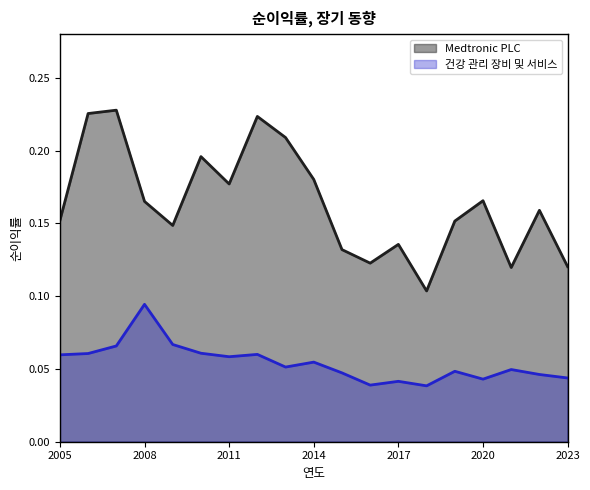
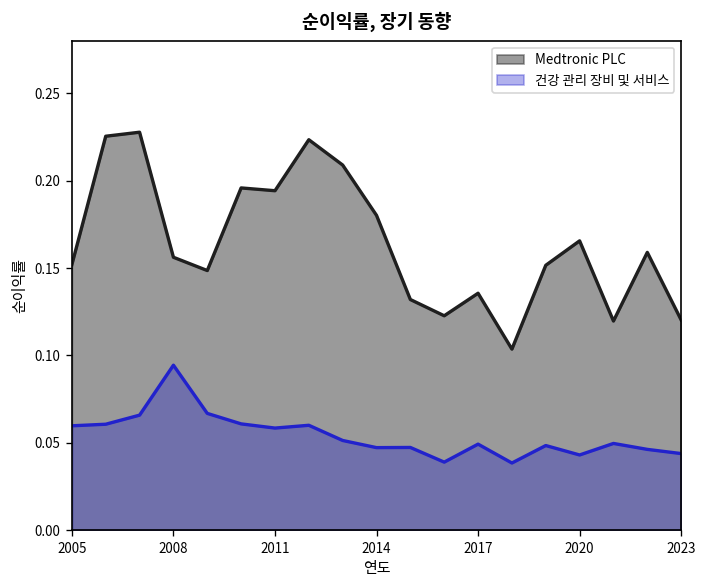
Medtronic PLC, 2008: 0.165 -> 0.156
Medtronic PLC, 2011: 0.177 -> 0.194
건강 관리 장비 및 서비스, 2014: 0.055 -> 0.047
건강 관리 장비 및 서비스, 2017: 0.042 -> 0.049
